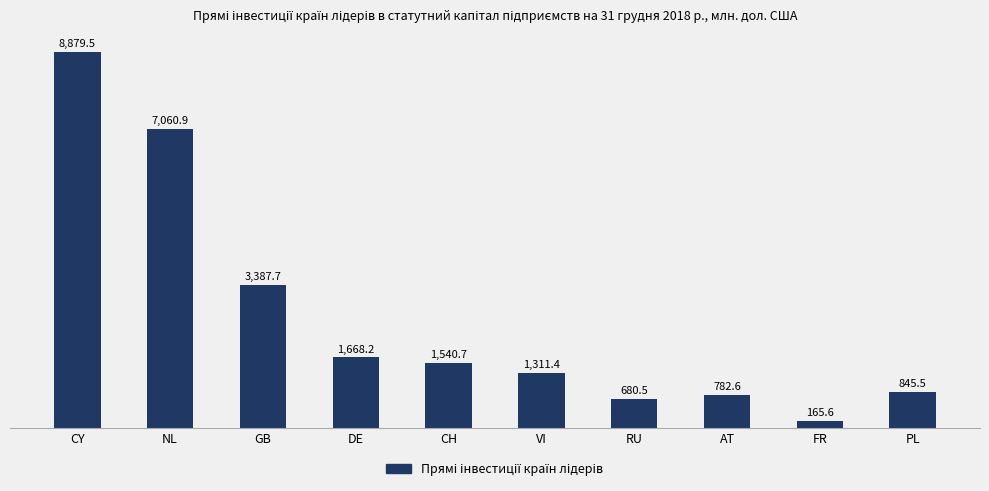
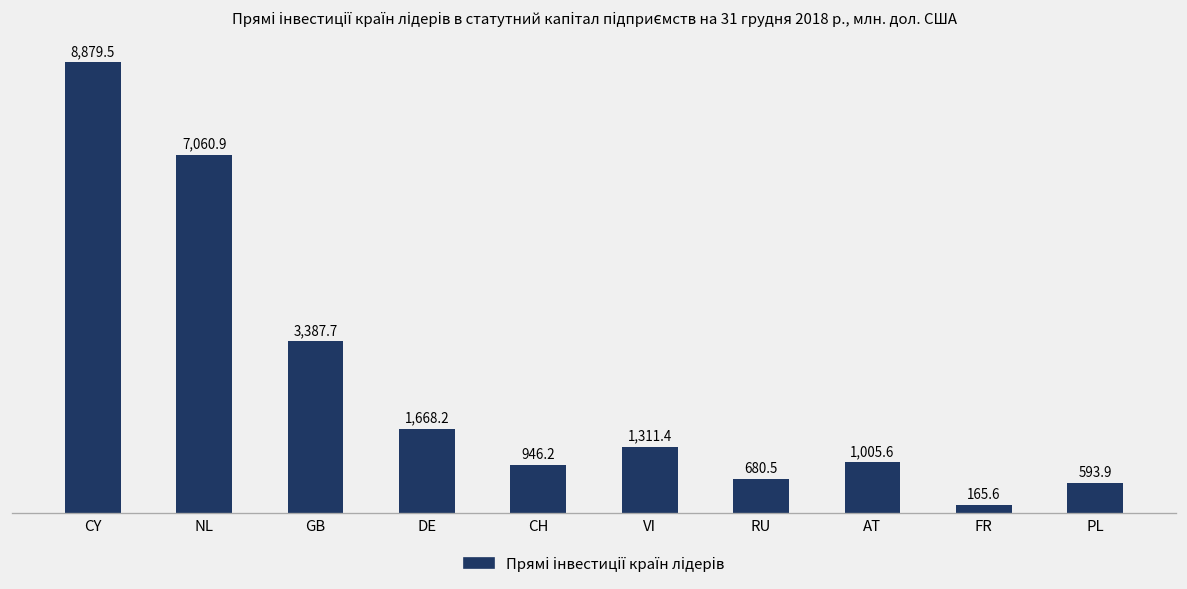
CH: 1,540.7 -> 946.2
AT: 782.6 -> 1,005.6
PL: 845.5 -> 593.9
